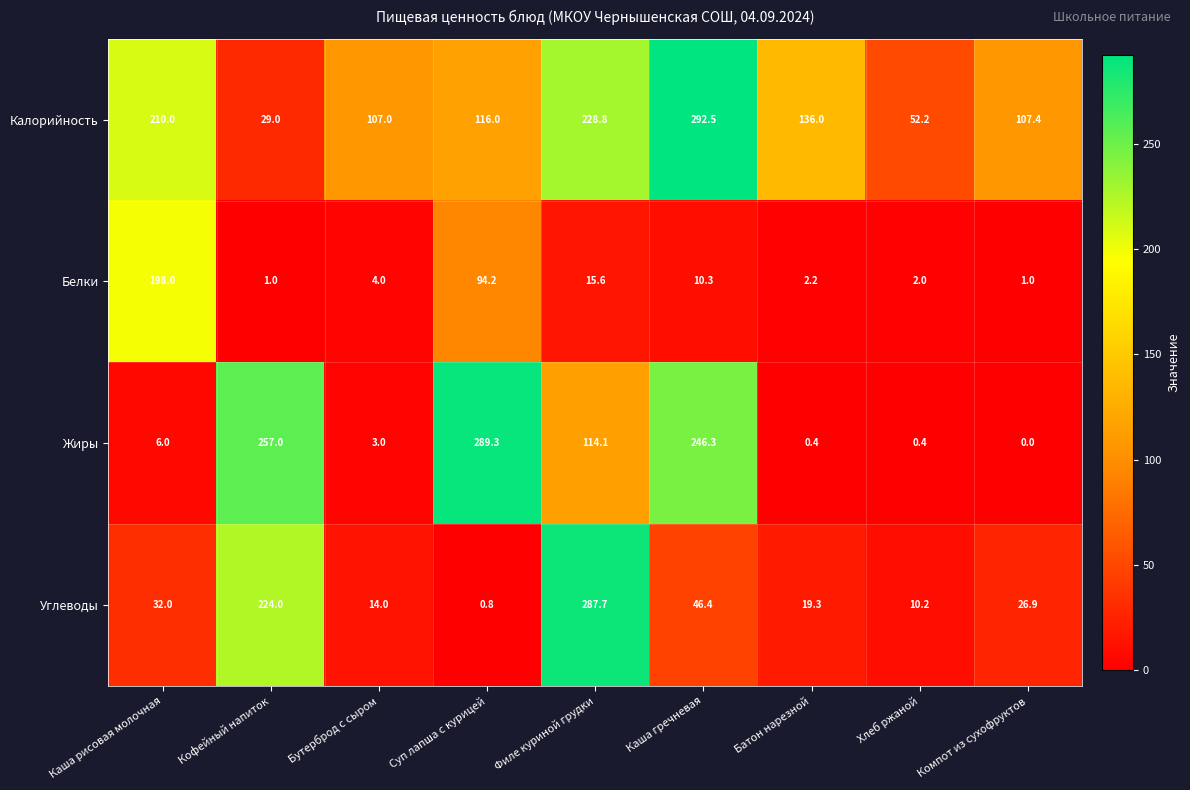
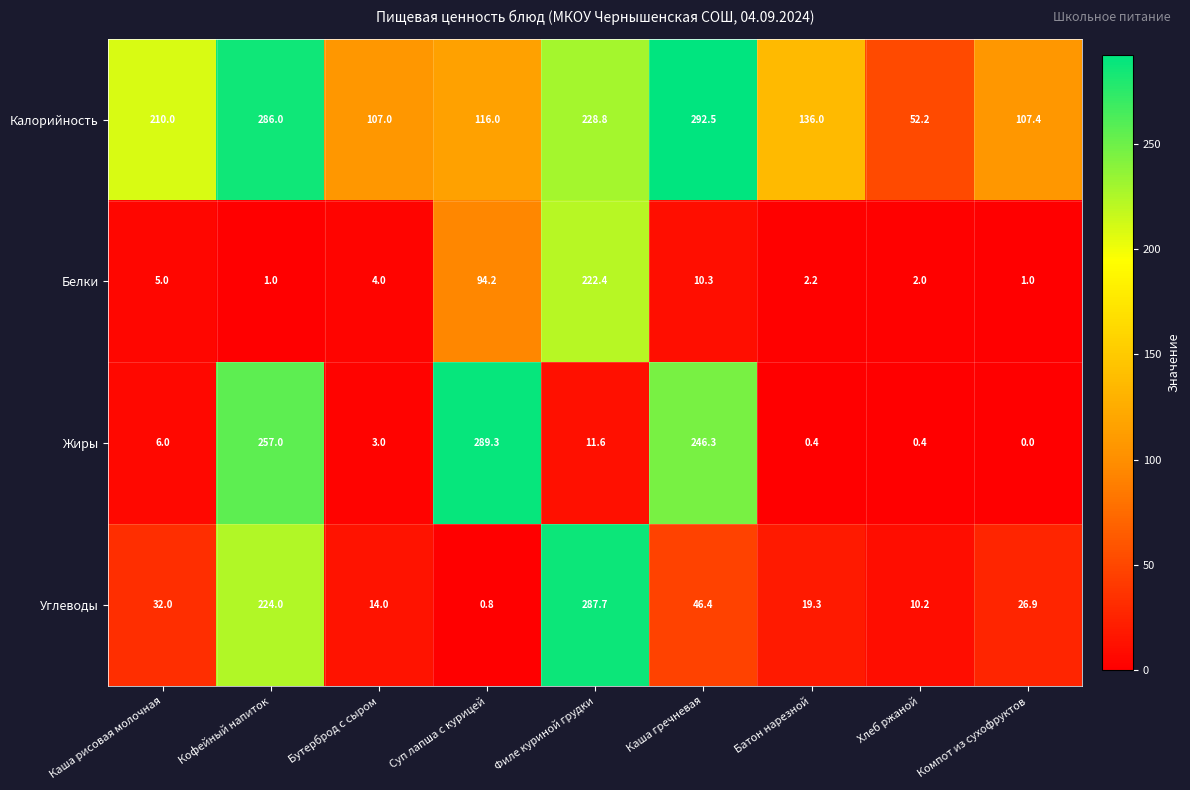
Калорийность, Кофейный напиток: 29.0 -> 286.0
Белки, Каша рисовая молочная: 198.0 -> 5.0
Белки, Филе куриной грудки: 15.6 -> 222.4
Жиры, Филе куриной грудки: 114.1 -> 11.6
